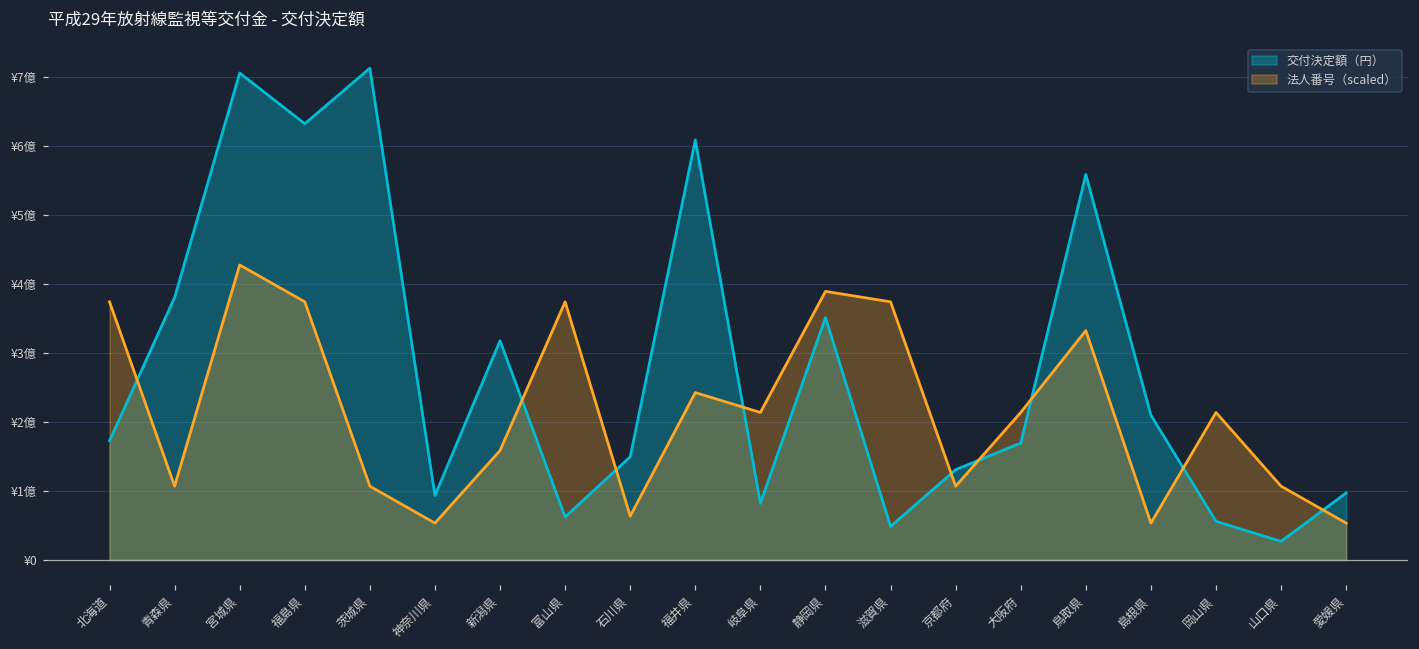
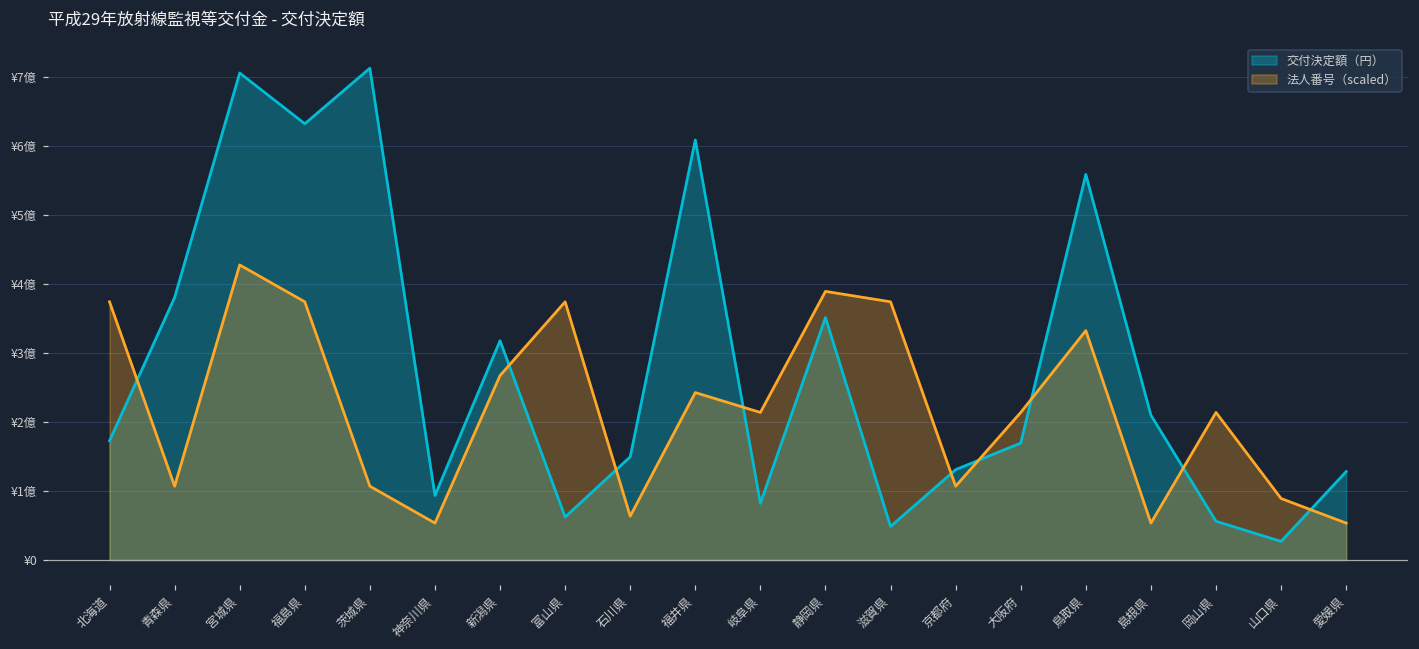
法人番号（scaled）, 新潟県: ¥1.6億 -> ¥2.7億
法人番号（scaled）, 山口県: ¥1.1億 -> ¥0.9億
交付決定額（円）, 愛媛県: ¥1.0億 -> ¥1.3億
